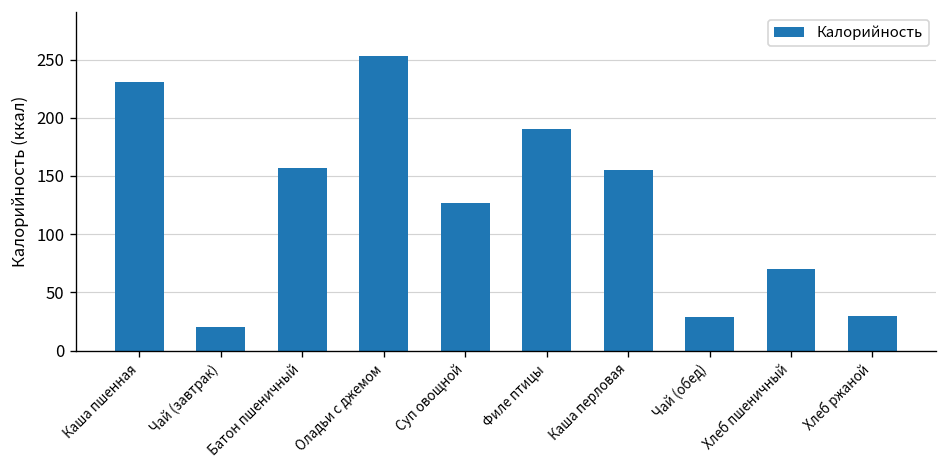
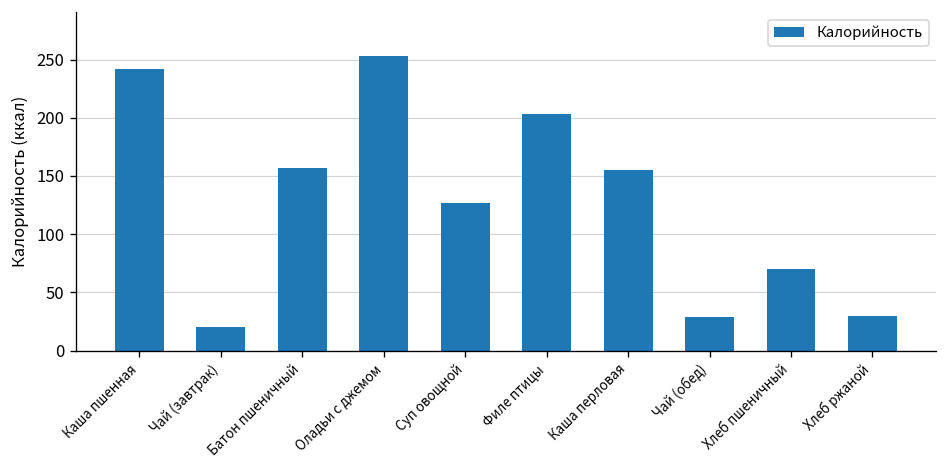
Каша пшенная: 230 -> 240
Филе птицы: 190 -> 200
